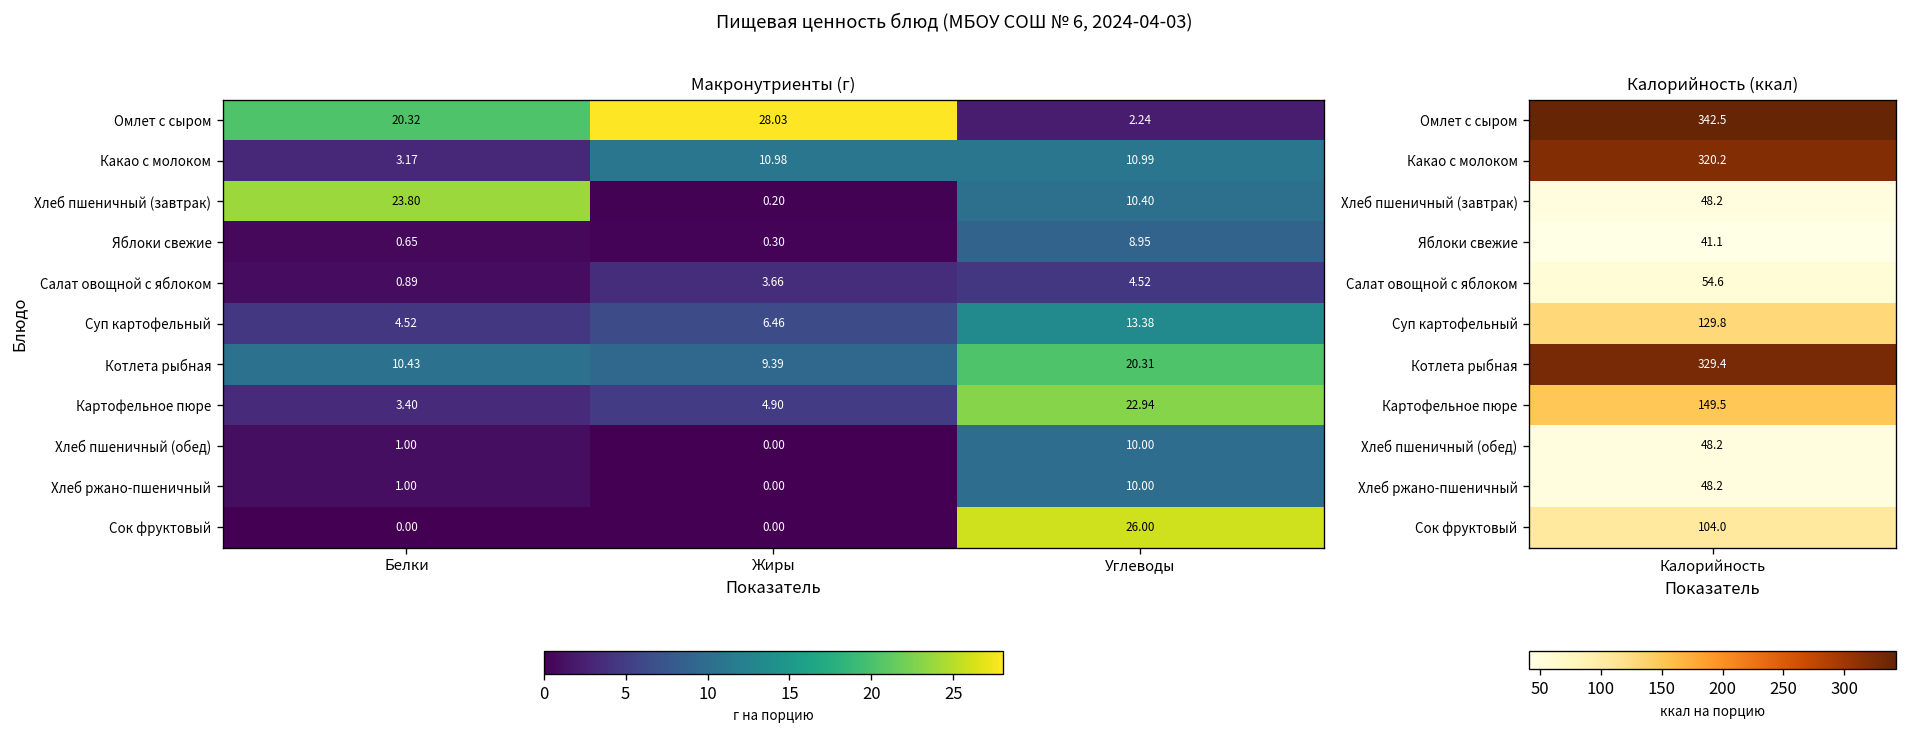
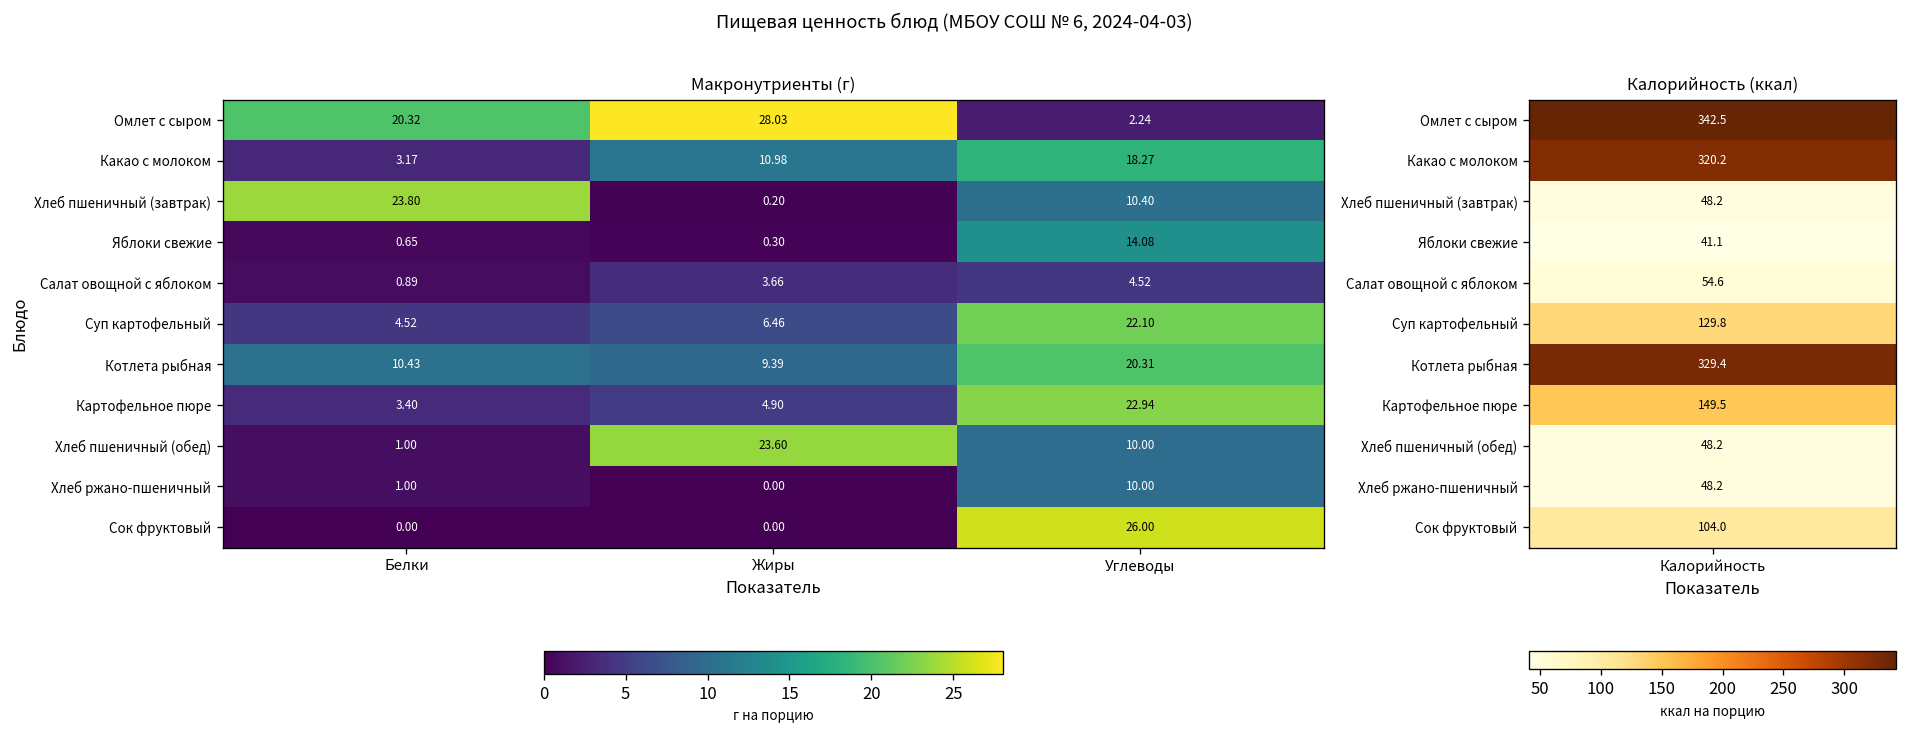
Макронутриенты (г), Какао с молоком, Углеводы: 10.99 -> 18.27
Макронутриенты (г), Яблоки свежие, Углеводы: 8.95 -> 14.08
Макронутриенты (г), Суп картофельный, Углеводы: 13.38 -> 22.10
Макронутриенты (г), Хлеб пшеничный (обед), Жиры: 0.00 -> 23.60
